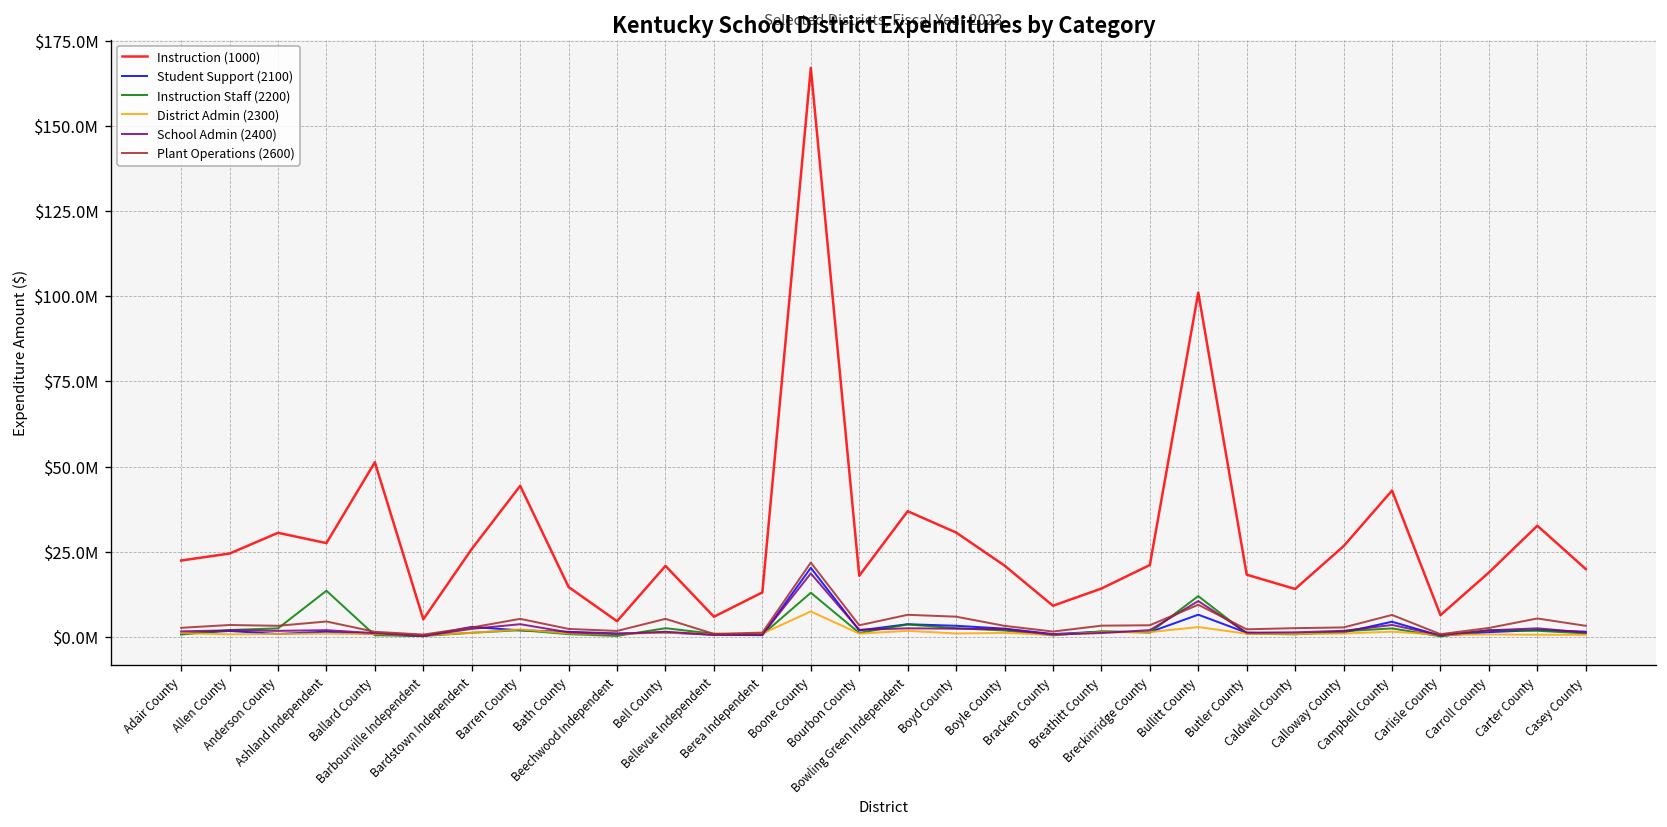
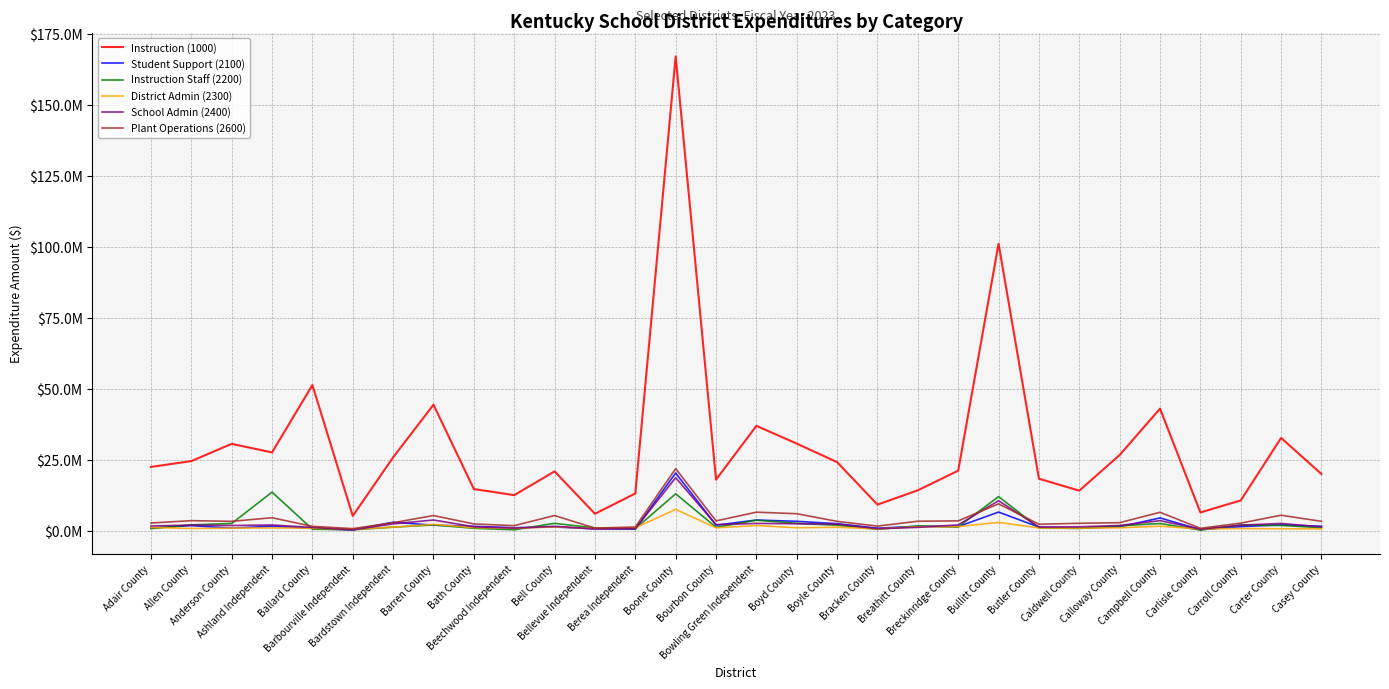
Instruction (1000), Beechwood Independent: $5000000 -> $12000000
Instruction (1000), Boyle County: $21000000 -> $24000000
Instruction (1000), Carroll County: $19000000 -> $11000000
